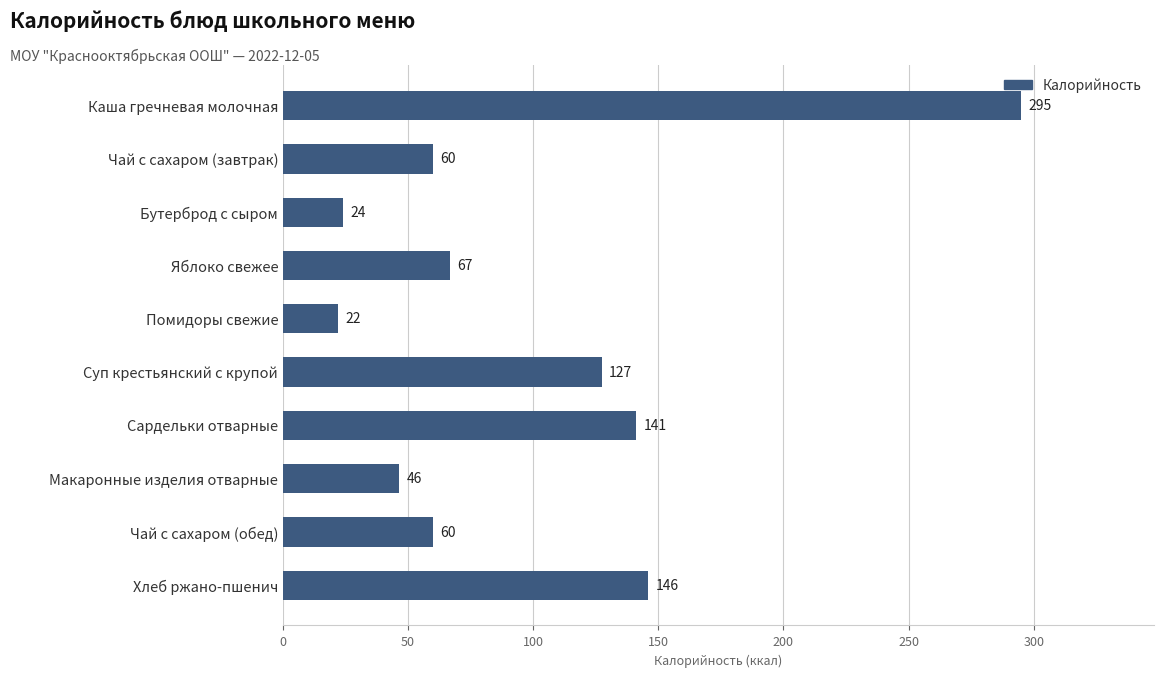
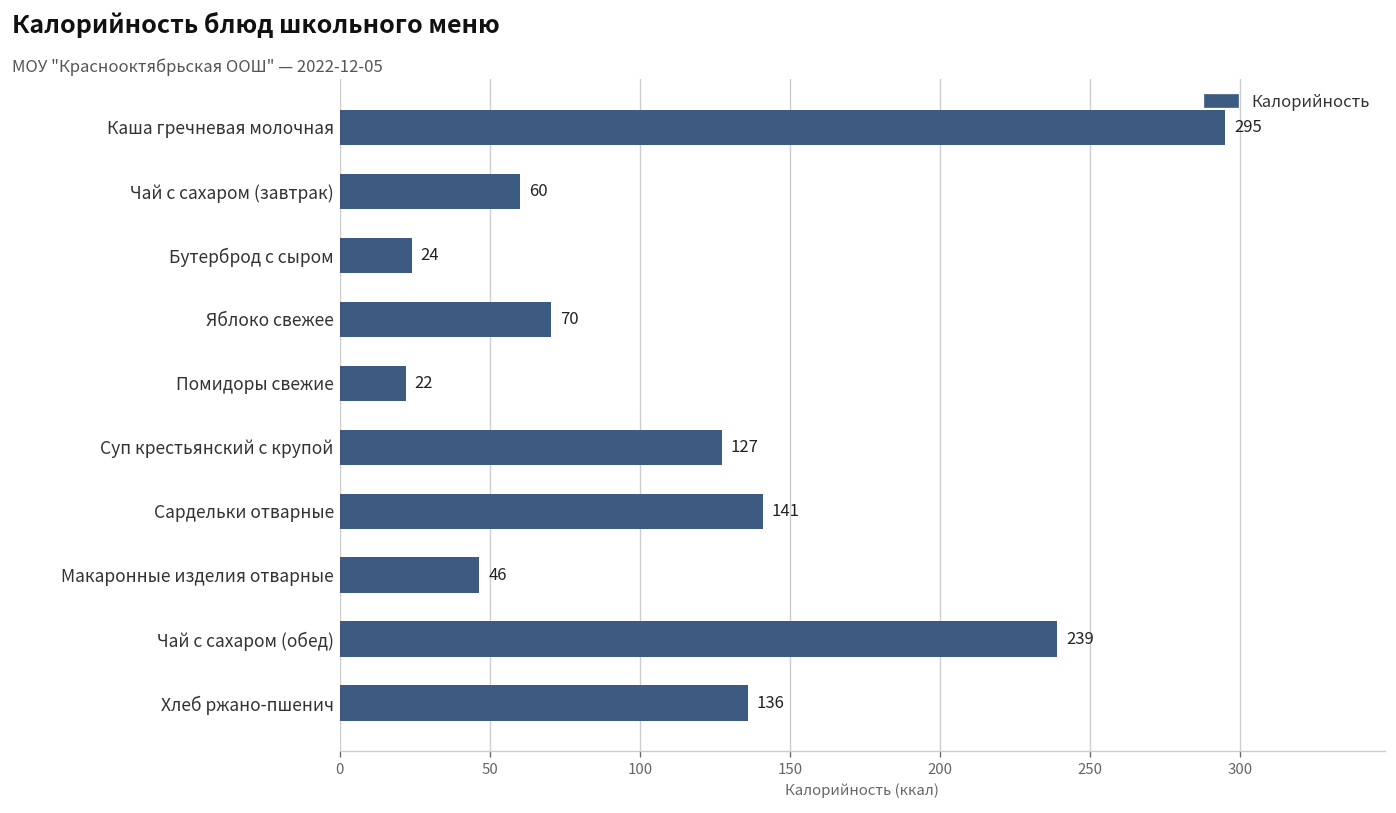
Яблоко свежее: 67 -> 70
Чай с сахаром (обед): 60 -> 239
Хлеб ржано-пшенич: 146 -> 136
